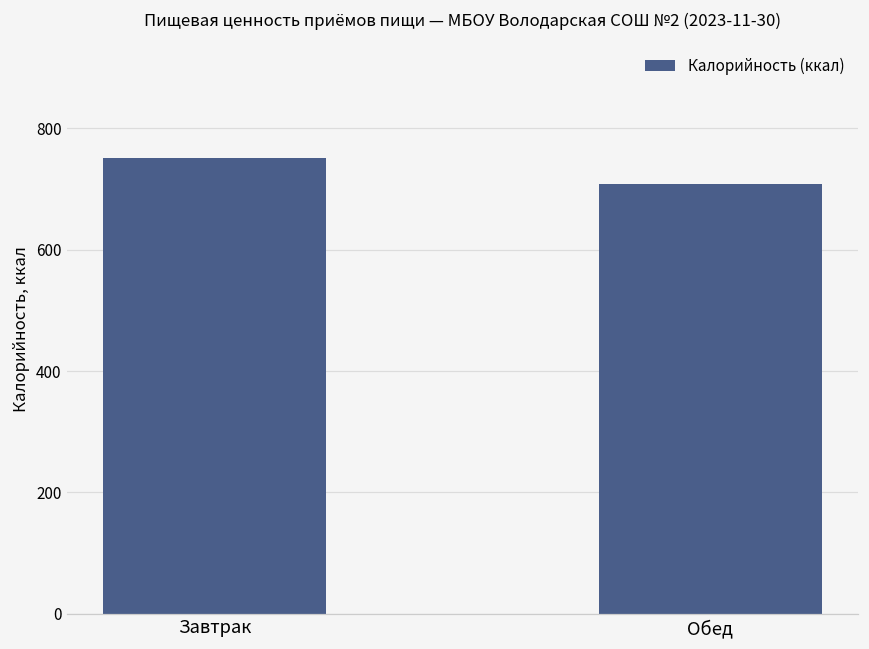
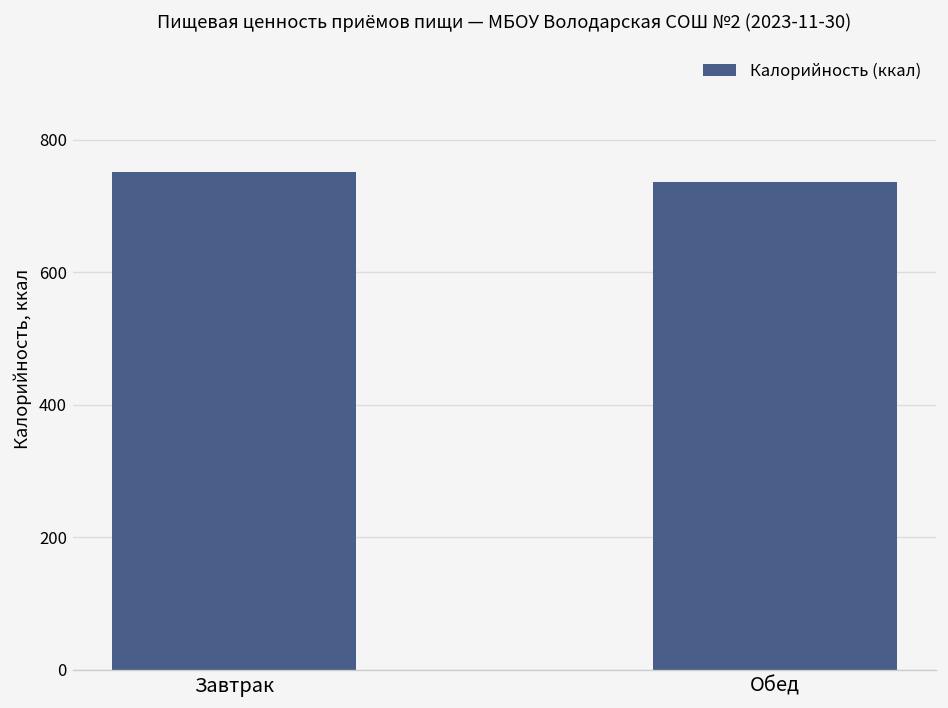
Обед: 710 -> 740
